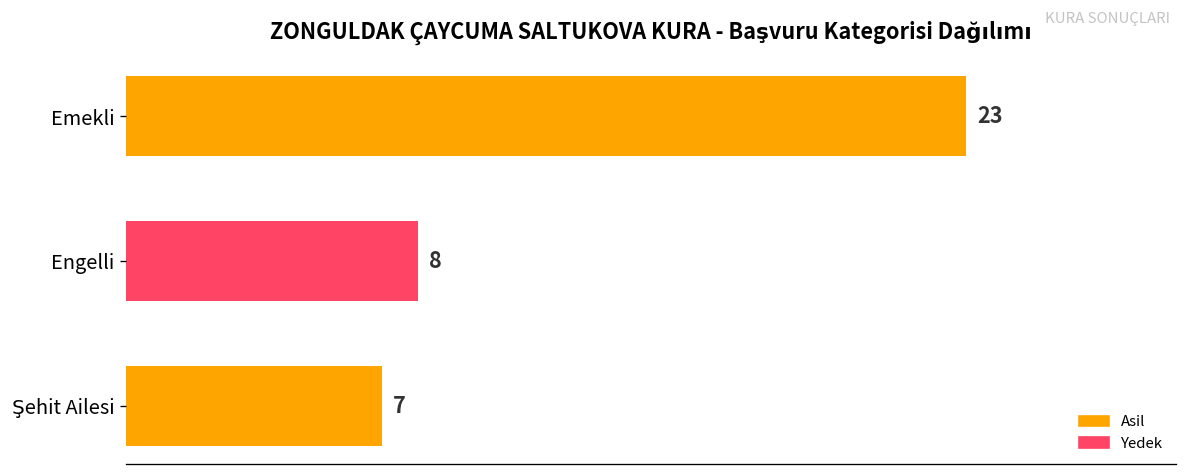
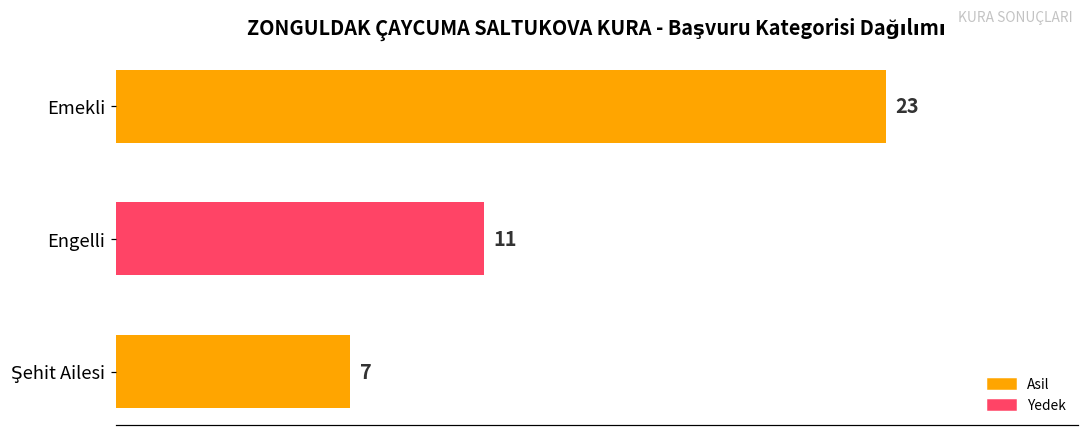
Engelli: 8 -> 11
